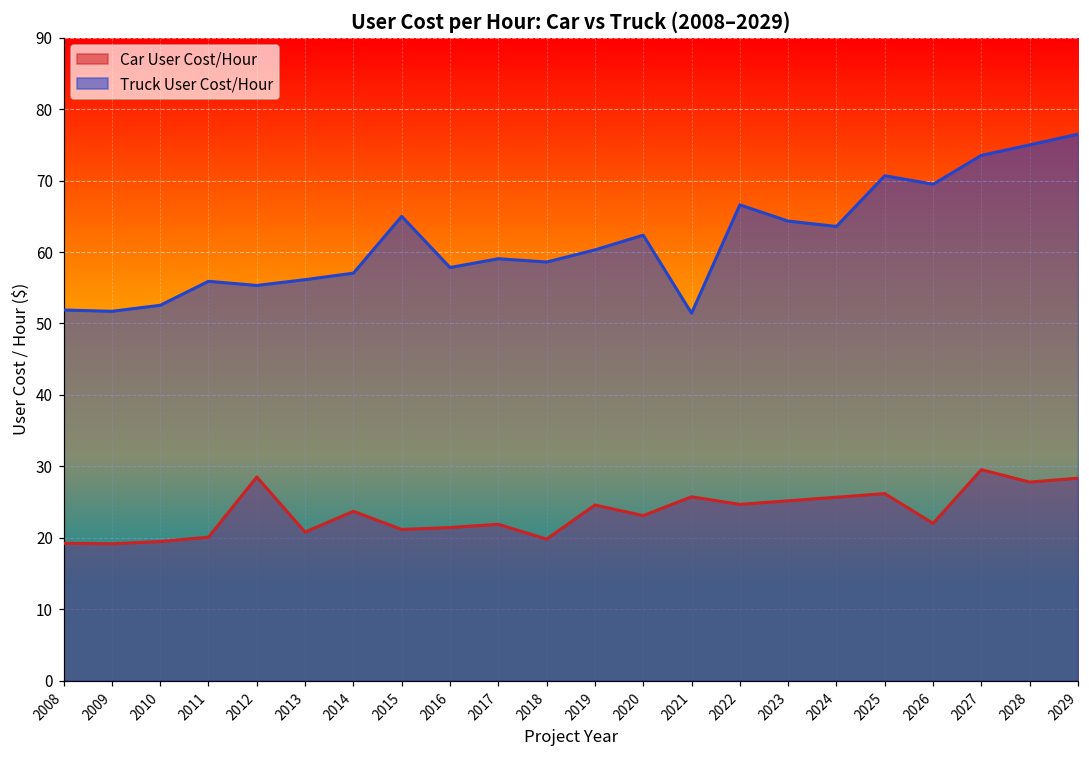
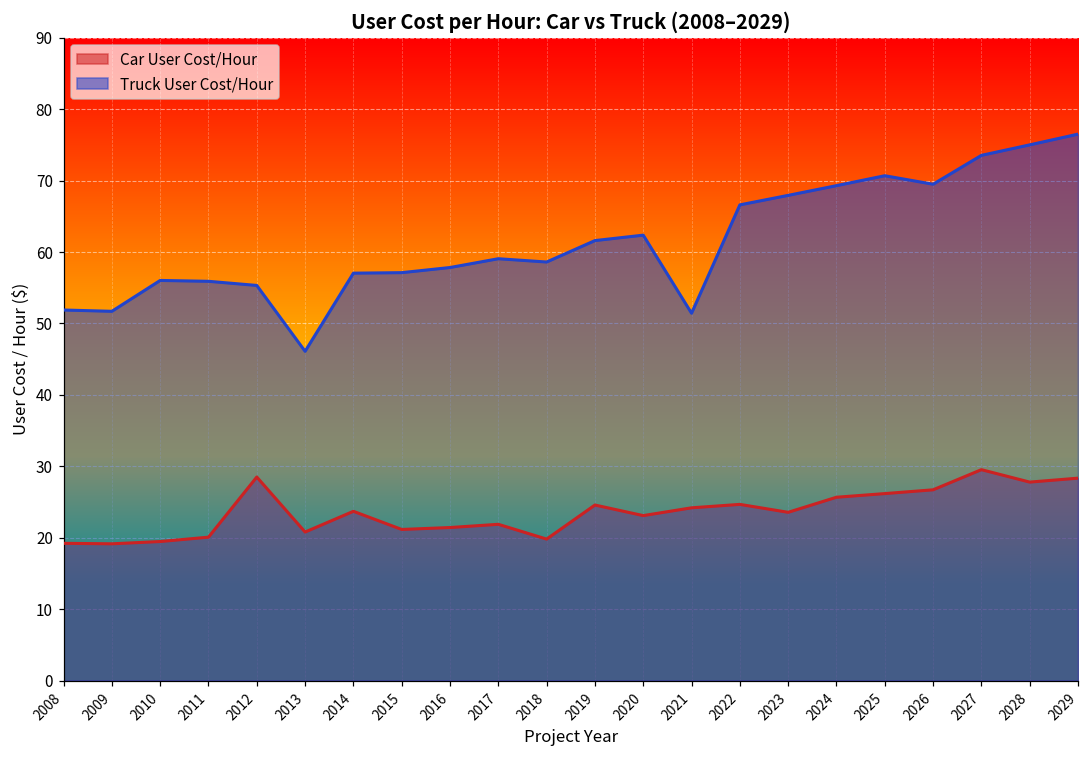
Truck User Cost/Hour, 2010: 53 -> 56
Truck User Cost/Hour, 2013: 56 -> 46
Truck User Cost/Hour, 2015: 65 -> 57
Truck User Cost/Hour, 2019: 60 -> 62
Car User Cost/Hour, 2021: 26 -> 24
Car User Cost/Hour, 2023: 25 -> 24
Truck User Cost/Hour, 2023: 64 -> 68
Truck User Cost/Hour, 2024: 64 -> 69
Car User Cost/Hour, 2026: 22 -> 27
